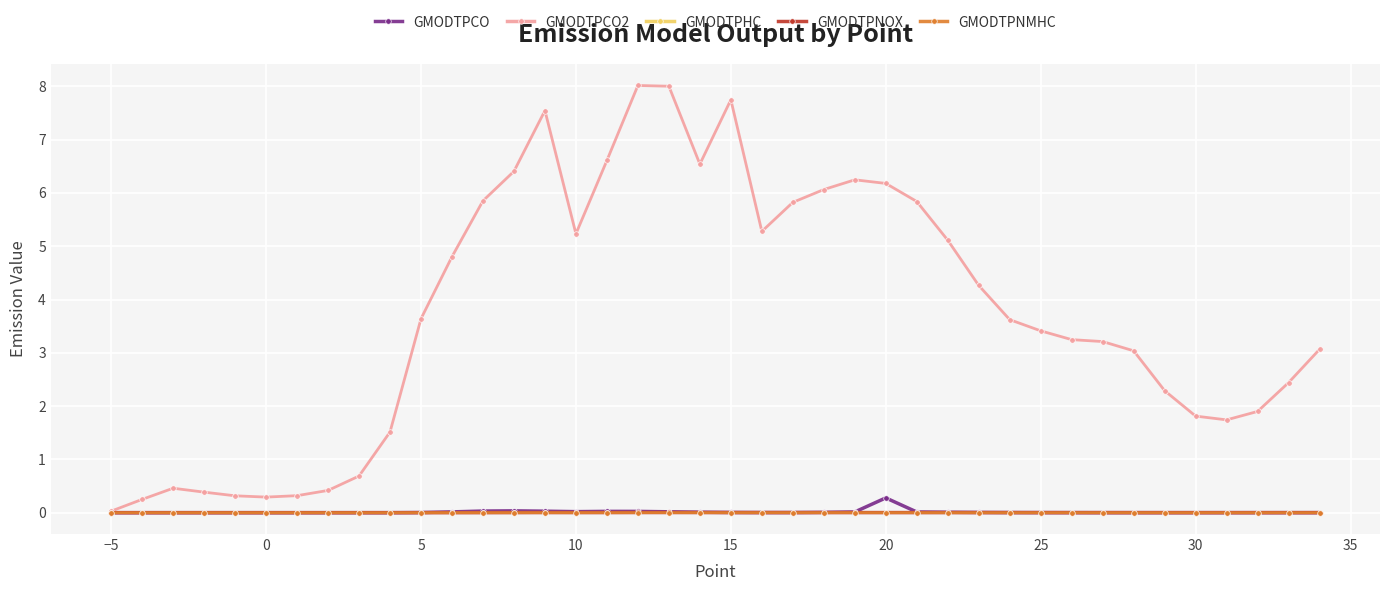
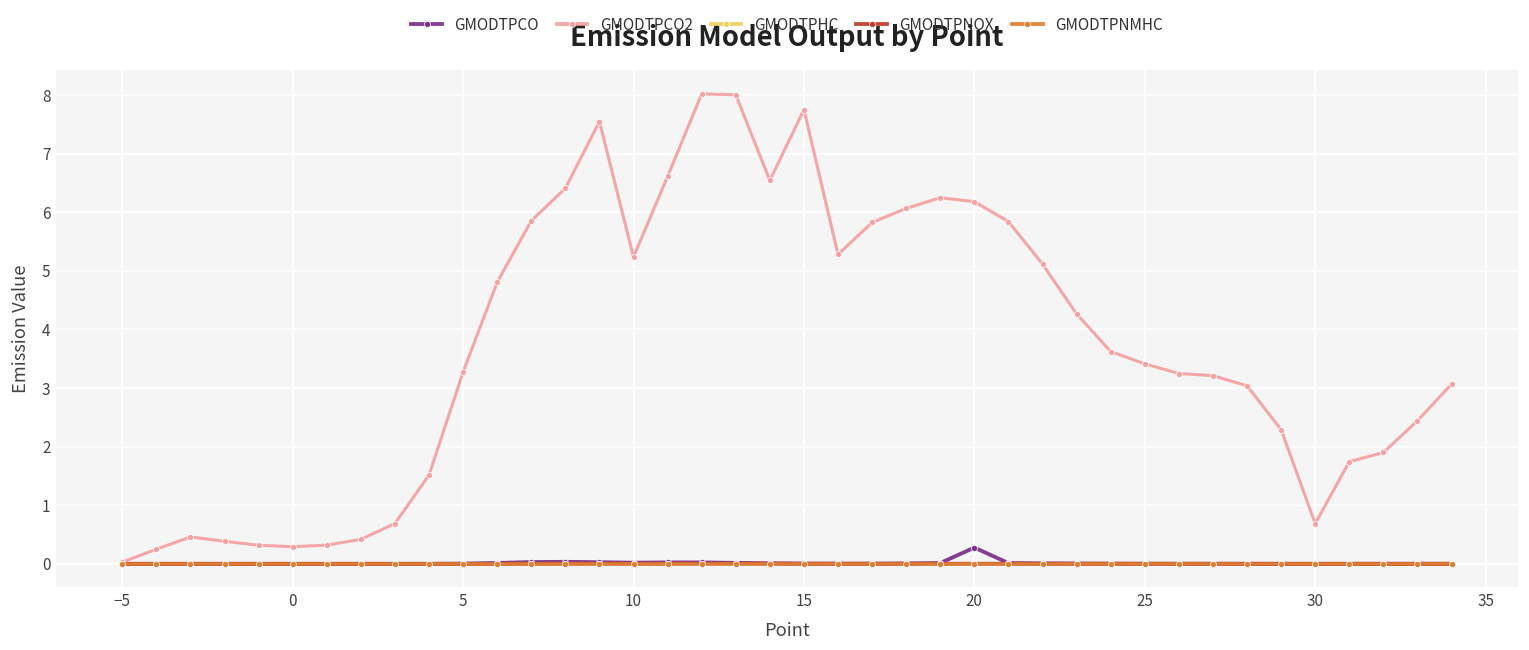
GMODTPCO2, 5: 3.6 -> 3.3
GMODTPCO2, 30: 1.8 -> 0.7
